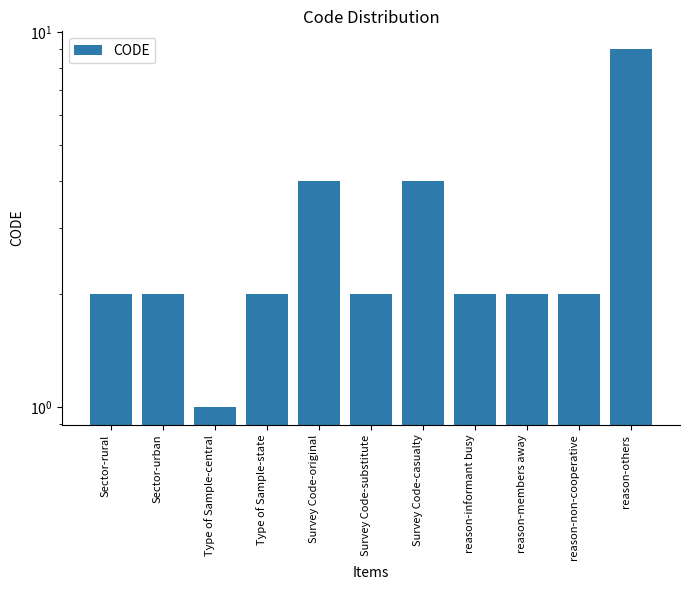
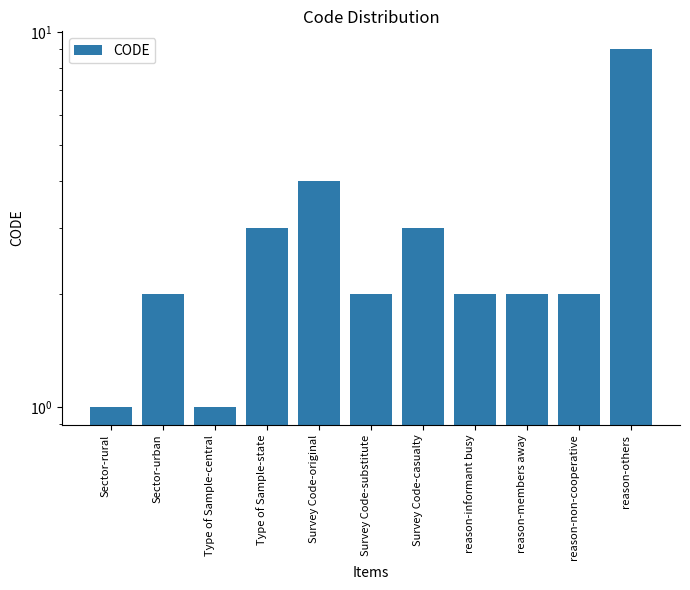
Sector-rural: 2 -> 1
Type of Sample-state: 2 -> 3
Survey Code-casualty: 4 -> 3
